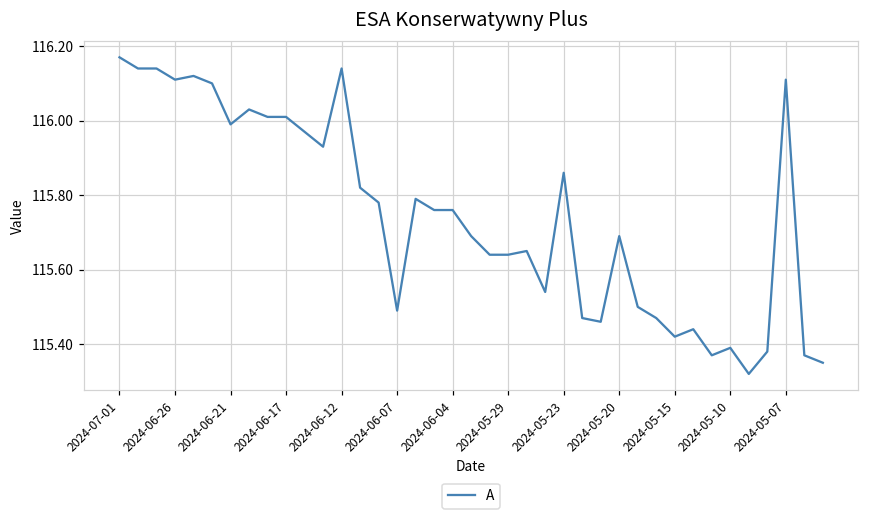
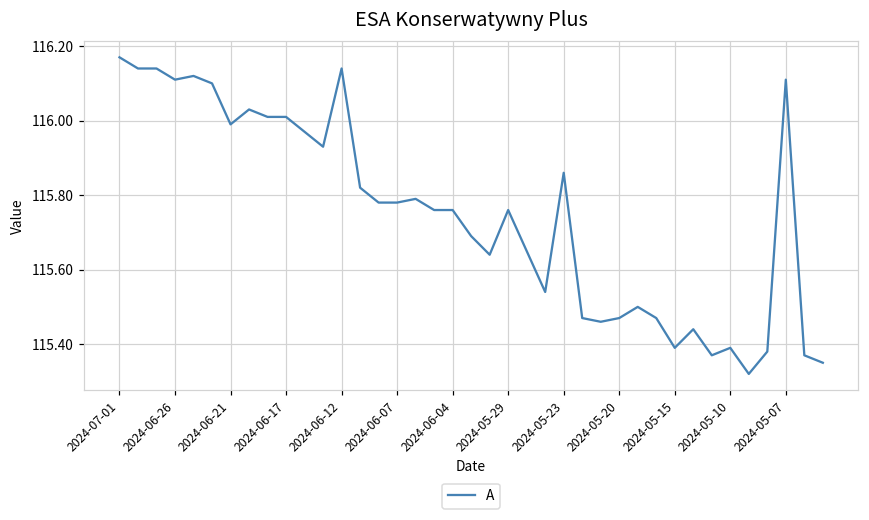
2024-06-07: 115.49 -> 115.78
2024-05-29: 115.64 -> 115.76
2024-05-20: 115.69 -> 115.47
2024-05-15: 115.42 -> 115.39
